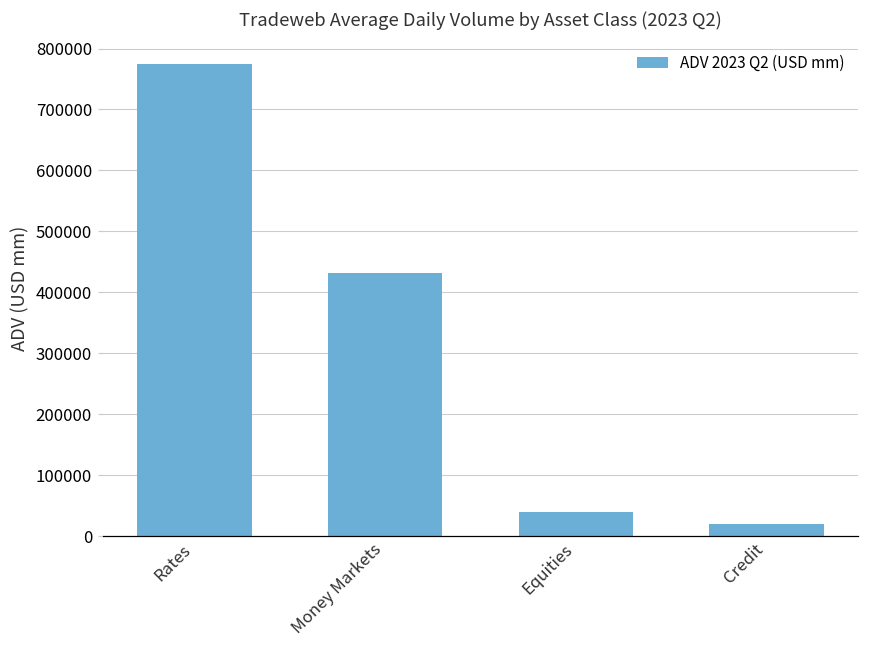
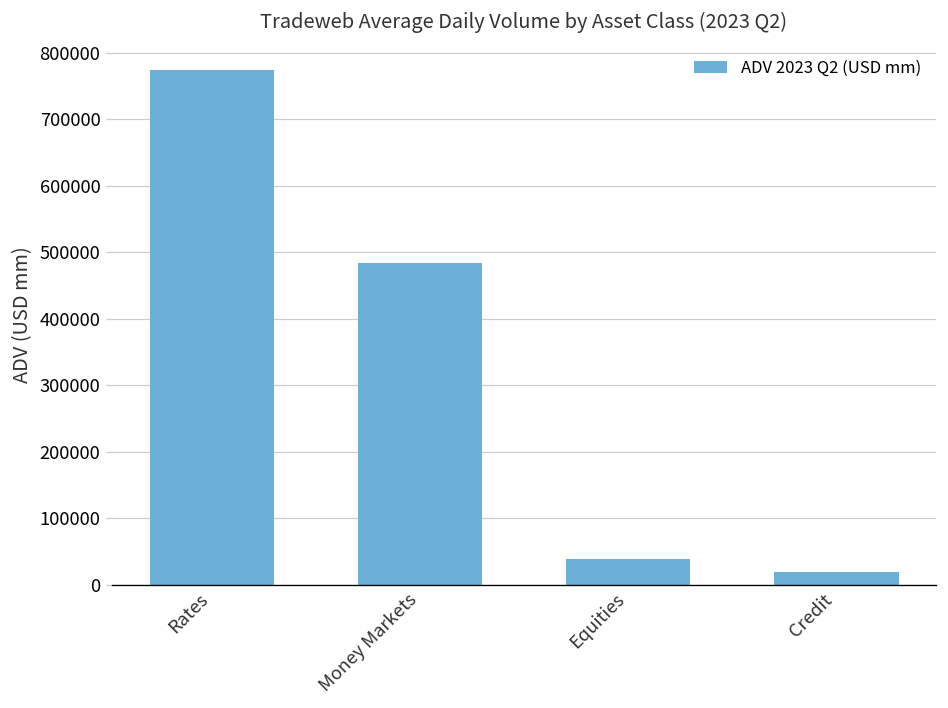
Money Markets: 430000 -> 480000
